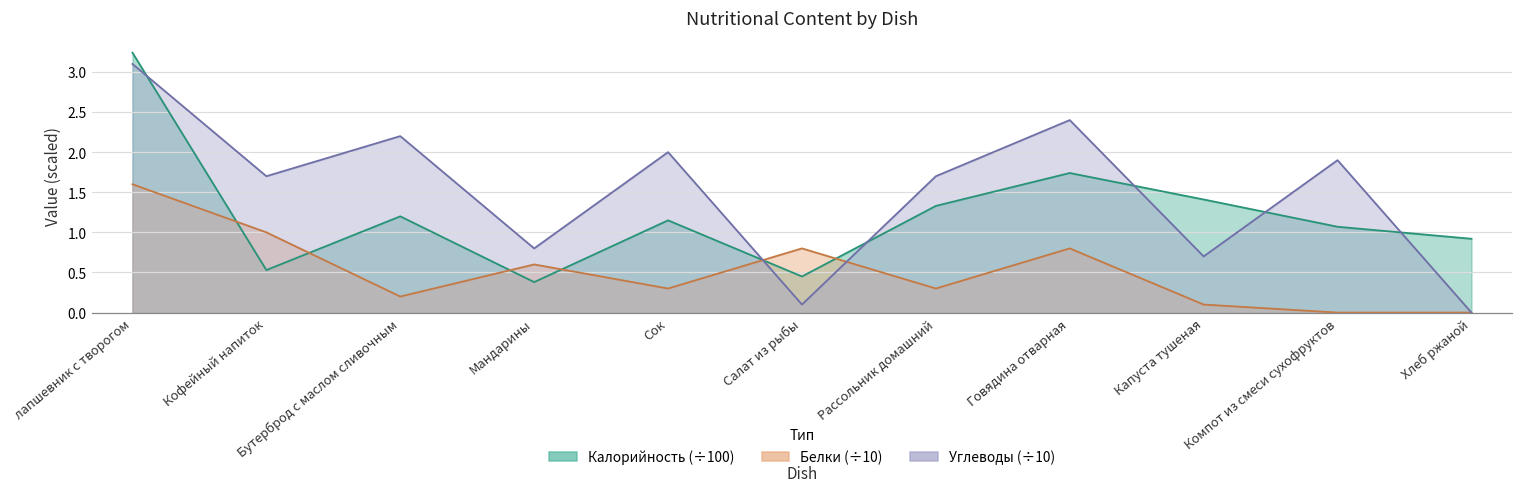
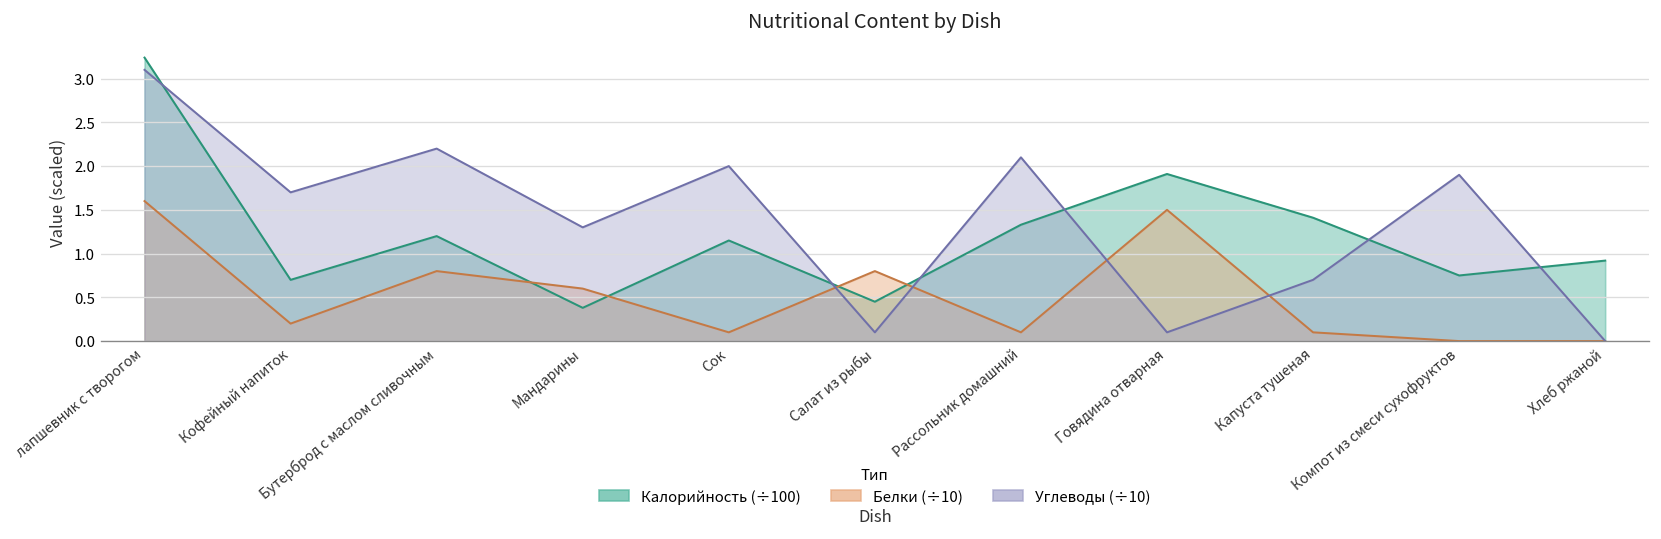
Калорийность (÷100), Кофейный напиток: 0.5 -> 0.7
Белки (÷10), Кофейный напиток: 1.0 -> 0.2
Белки (÷10), Бутерброд с маслом сливочным: 0.2 -> 0.8
Углеводы (÷10), Мандарины: 0.8 -> 1.3
Белки (÷10), Сок: 0.3 -> 0.1
Белки (÷10), Рассольник домашний: 0.3 -> 0.1
Углеводы (÷10), Рассольник домашний: 1.7 -> 2.1
Калорийность (÷100), Говядина отварная: 1.7 -> 1.9
Белки (÷10), Говядина отварная: 0.8 -> 1.5
Углеводы (÷10), Говядина отварная: 2.4 -> 0.1
Калорийность (÷100), Компот из смеси сухофруктов: 1.1 -> 0.8
